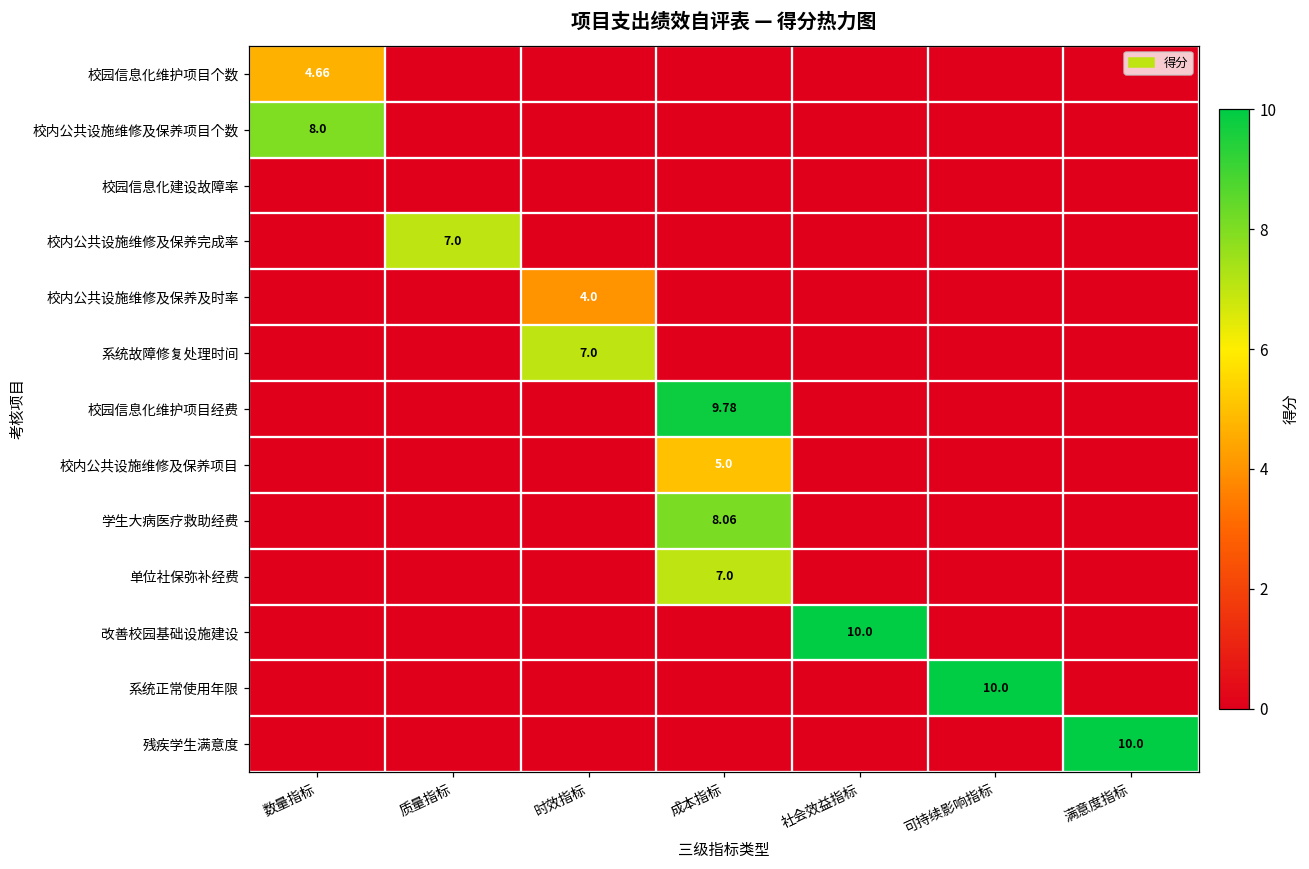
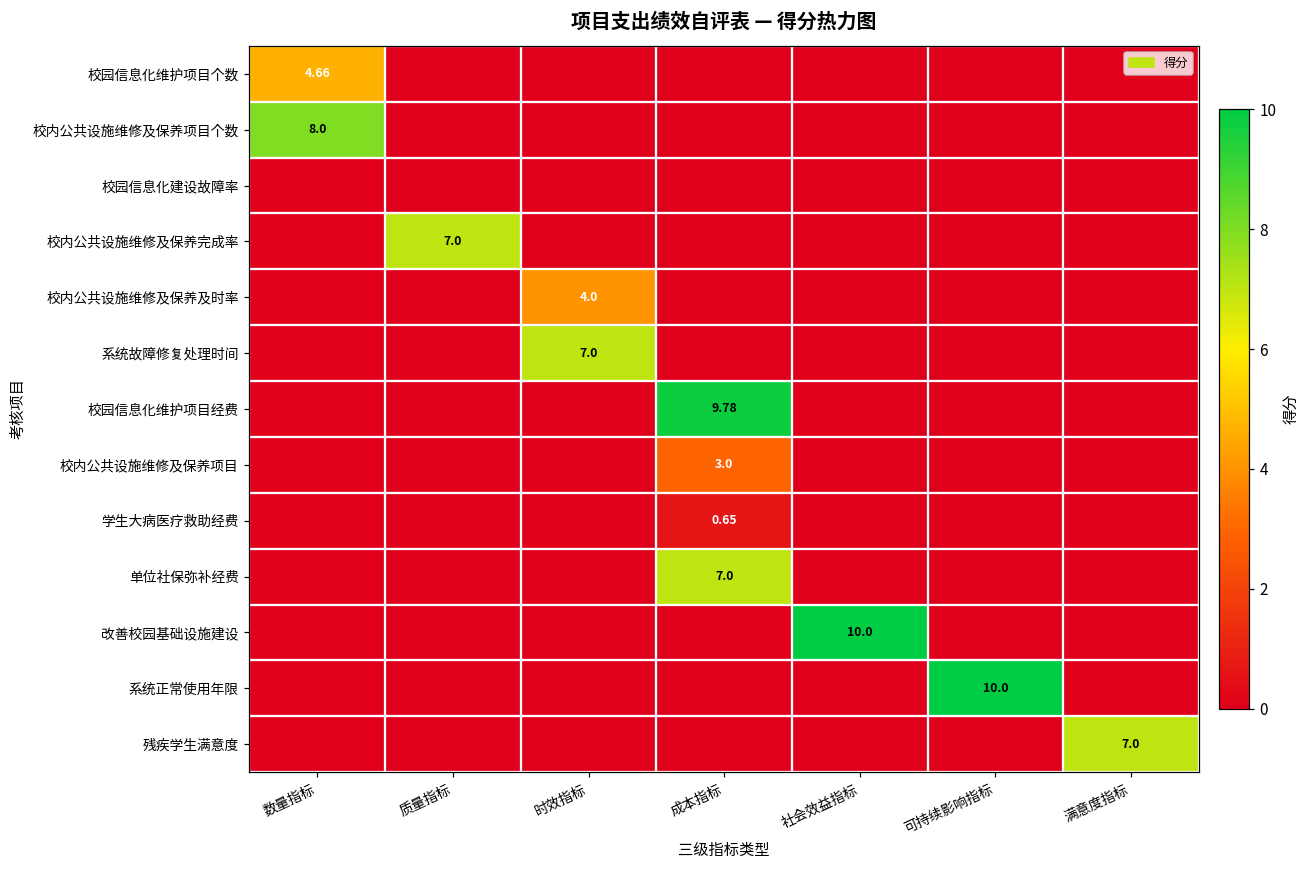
校内公共设施维修及保养项目, 成本指标: 5.0 -> 3.0
学生大病医疗救助经费, 成本指标: 8.06 -> 0.65
残疾学生满意度, 满意度指标: 10.0 -> 7.0
